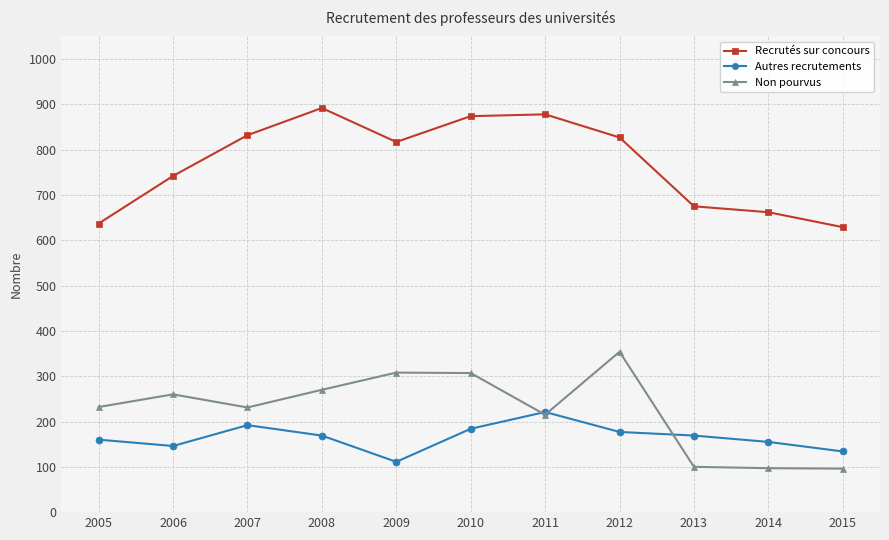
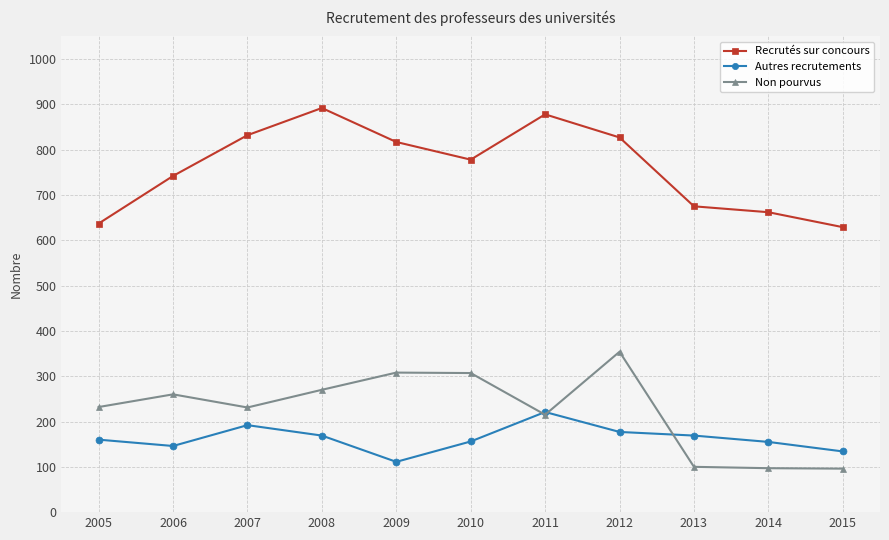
Recrutés sur concours, 2010: 870 -> 780
Autres recrutements, 2010: 180 -> 160
